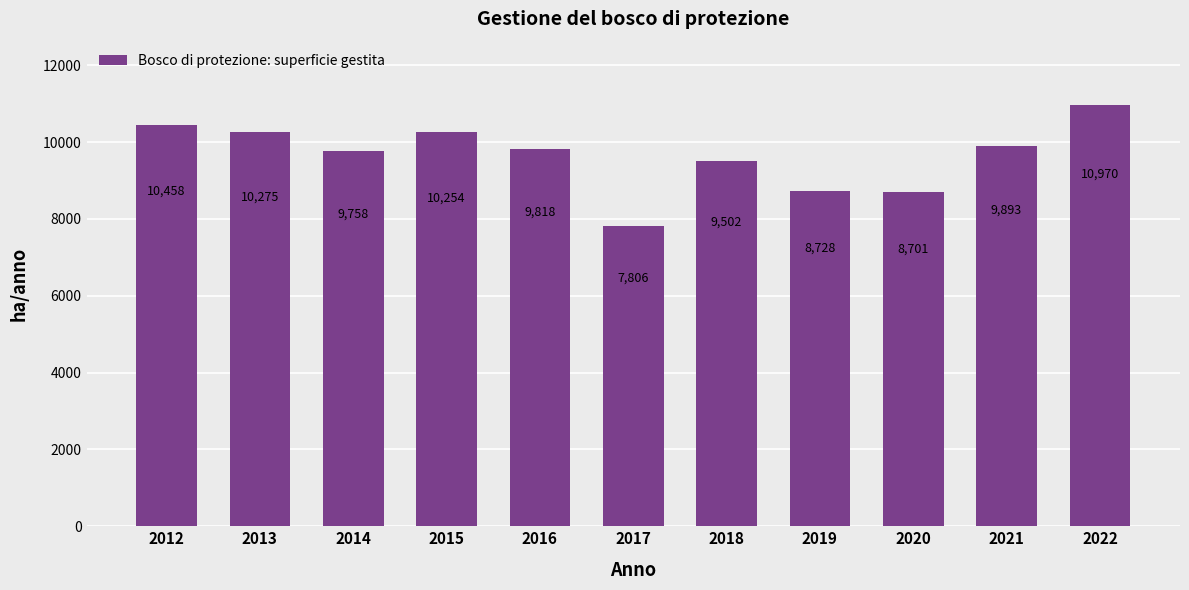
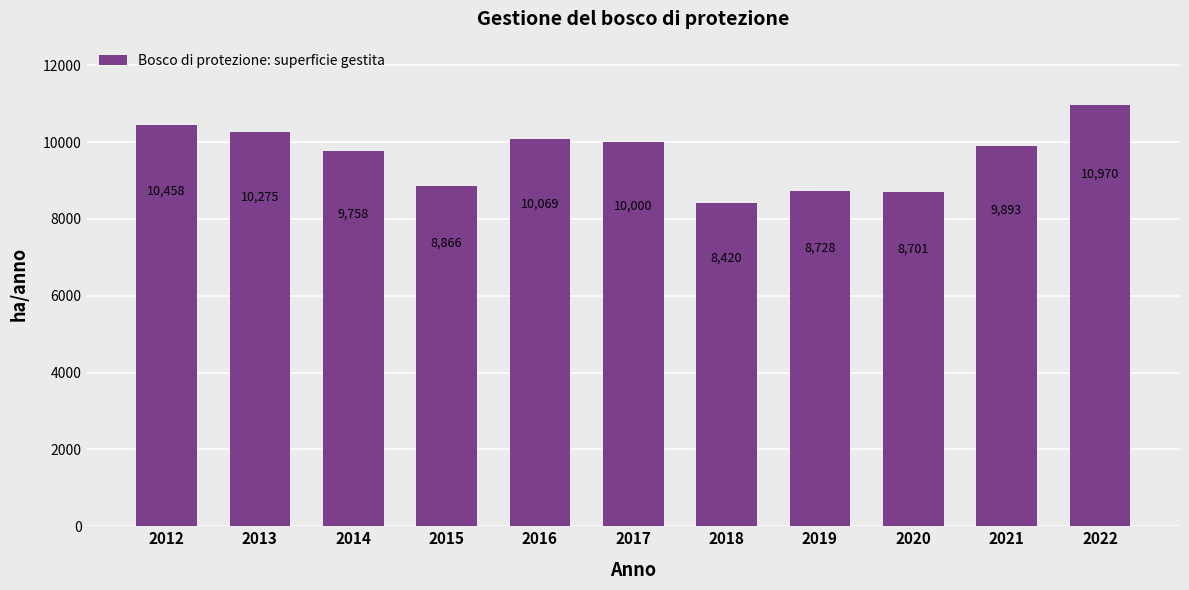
2015: 10,254 -> 8,866
2016: 9,818 -> 10,069
2017: 7,806 -> 10,000
2018: 9,502 -> 8,420
